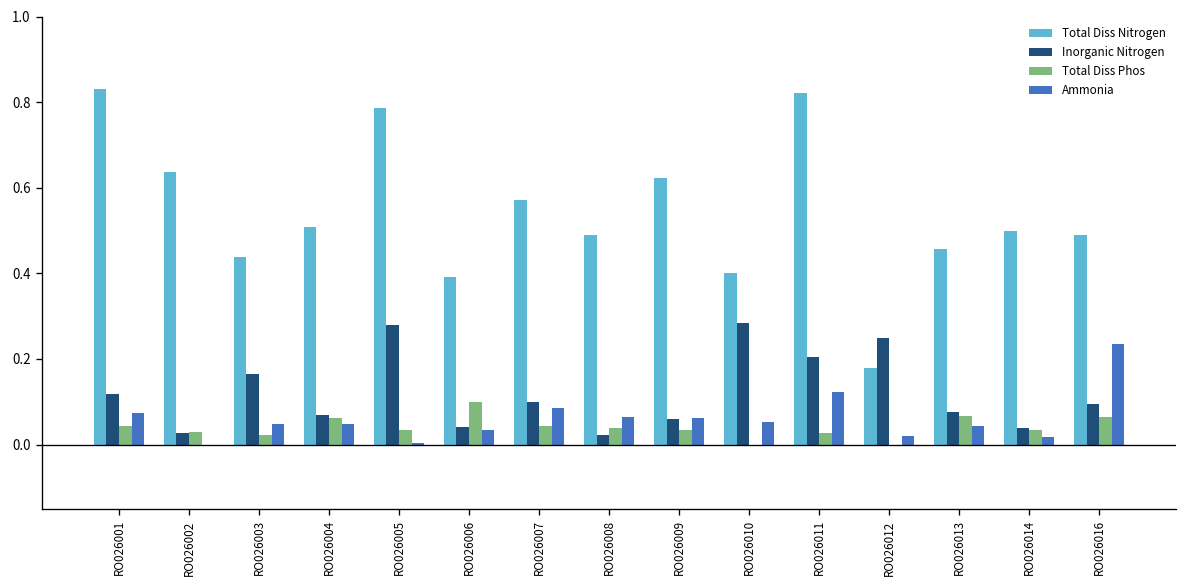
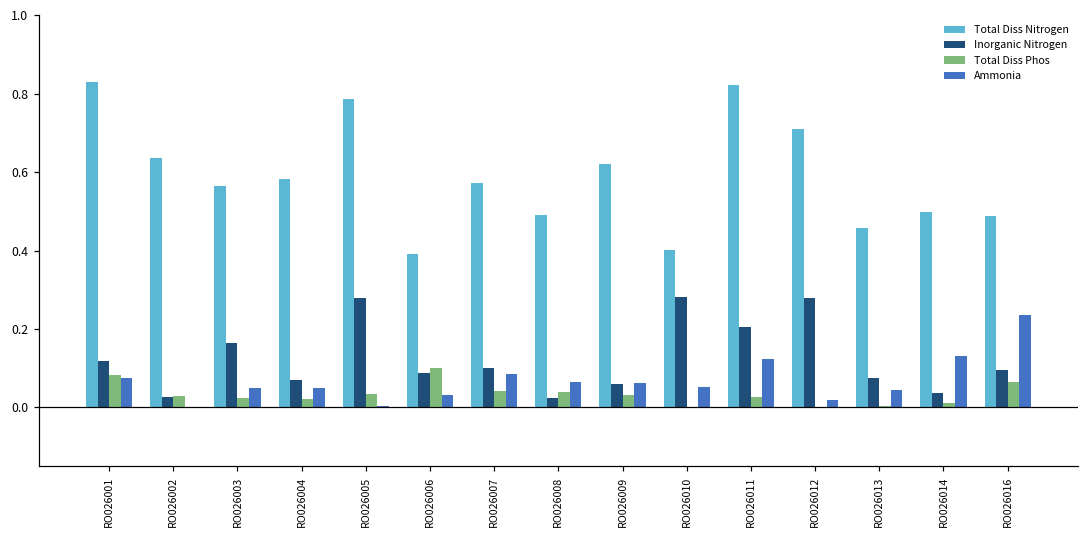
Total Diss Phos, RO026001: 0.04 -> 0.08
Total Diss Nitrogen, RO026003: 0.44 -> 0.56
Total Diss Nitrogen, RO026004: 0.51 -> 0.58
Total Diss Phos, RO026004: 0.06 -> 0.02
Inorganic Nitrogen, RO026006: 0.04 -> 0.09
Total Diss Nitrogen, RO026012: 0.18 -> 0.71
Inorganic Nitrogen, RO026012: 0.25 -> 0.28
Total Diss Phos, RO026013: 0.07 -> 0.00
Total Diss Phos, RO026014: 0.03 -> 0.01
Ammonia, RO026014: 0.02 -> 0.13
